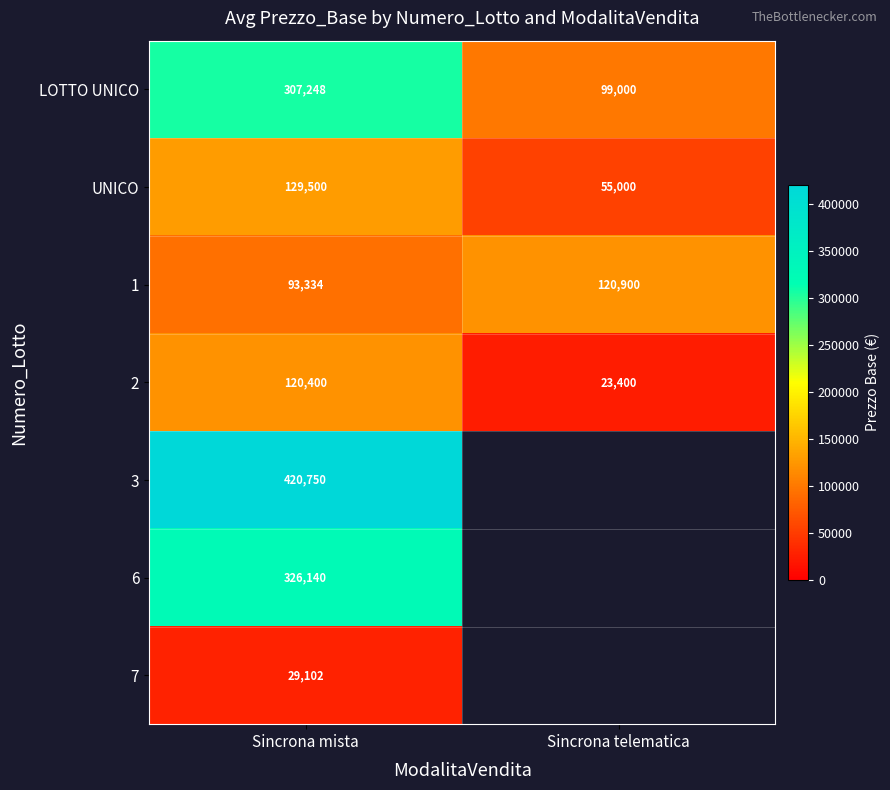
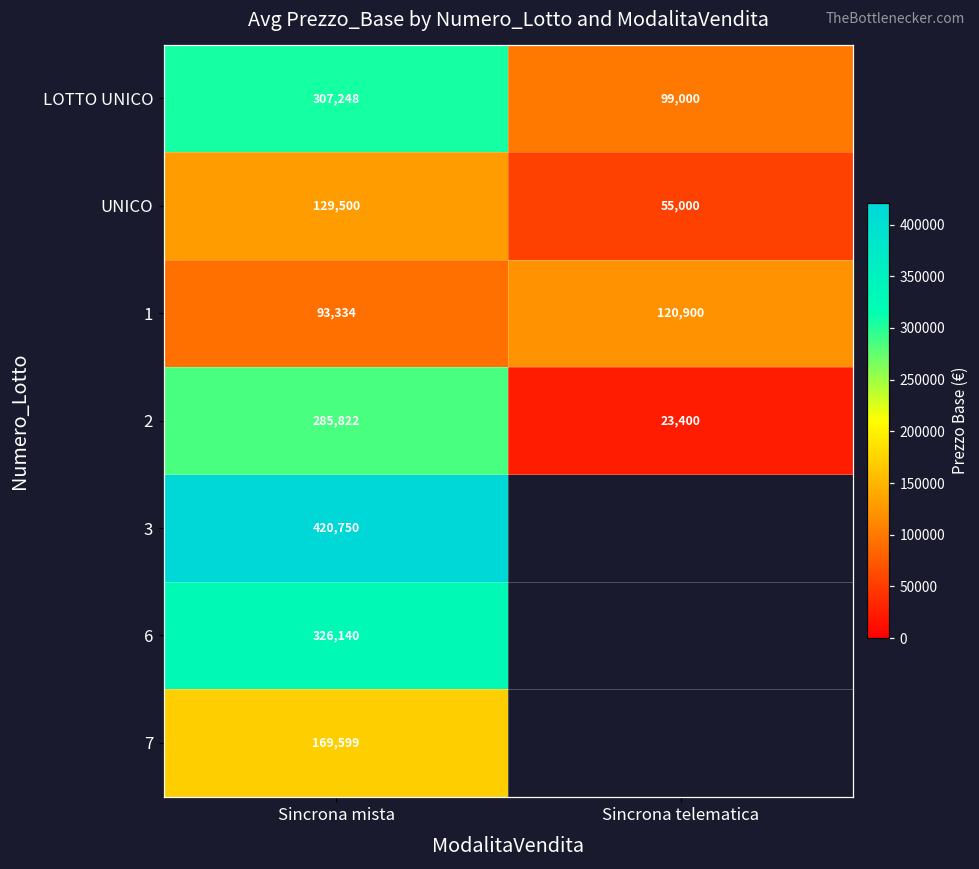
2, Sincrona mista: 120,400 -> 285,822
7, Sincrona mista: 29,102 -> 169,599
